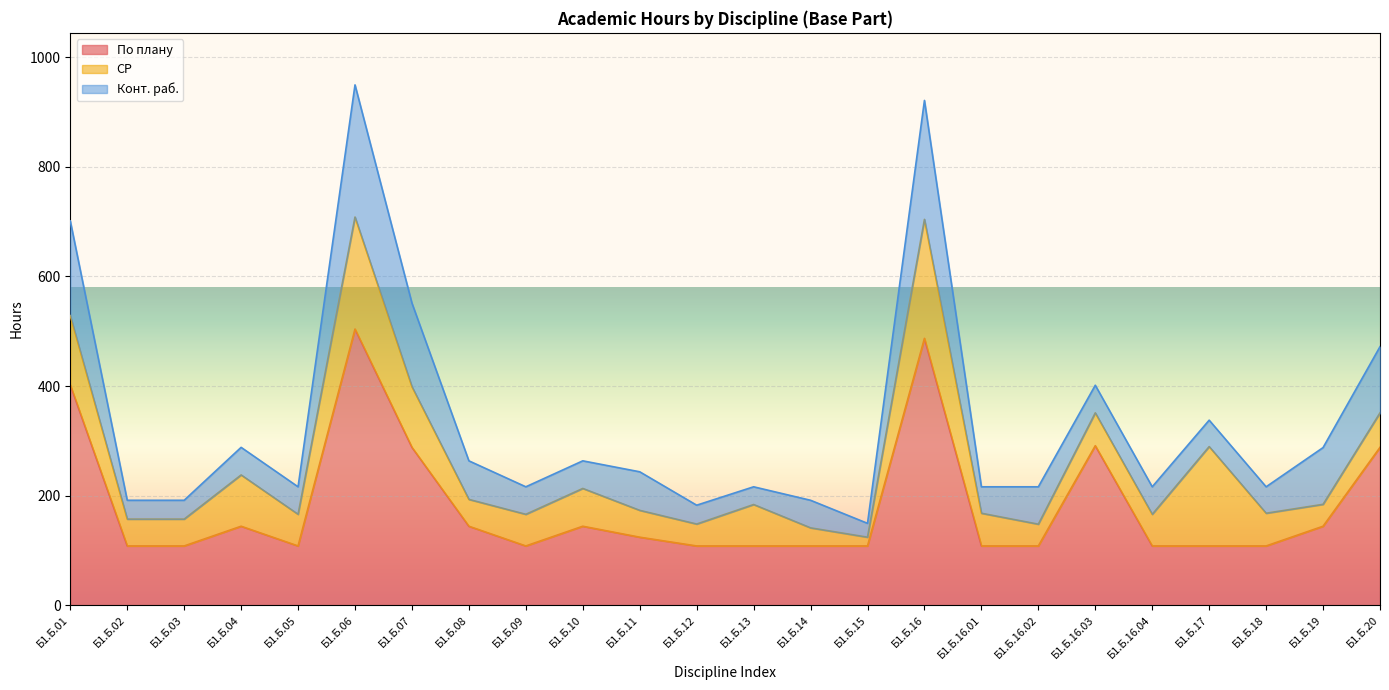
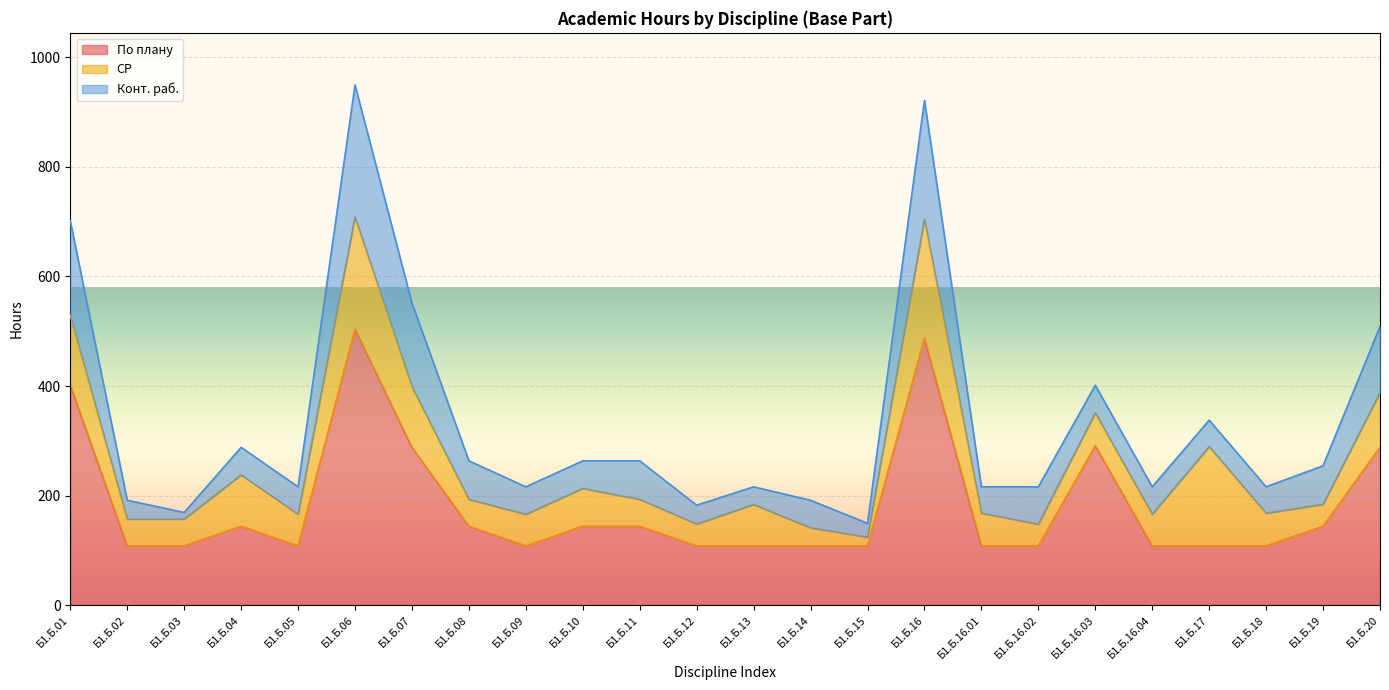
Конт. раб., Б1.Б.03: 30 -> 10
По плану, Б1.Б.11: 120 -> 140
Конт. раб., Б1.Б.19: 100 -> 70
СР, Б1.Б.20: 60 -> 100
